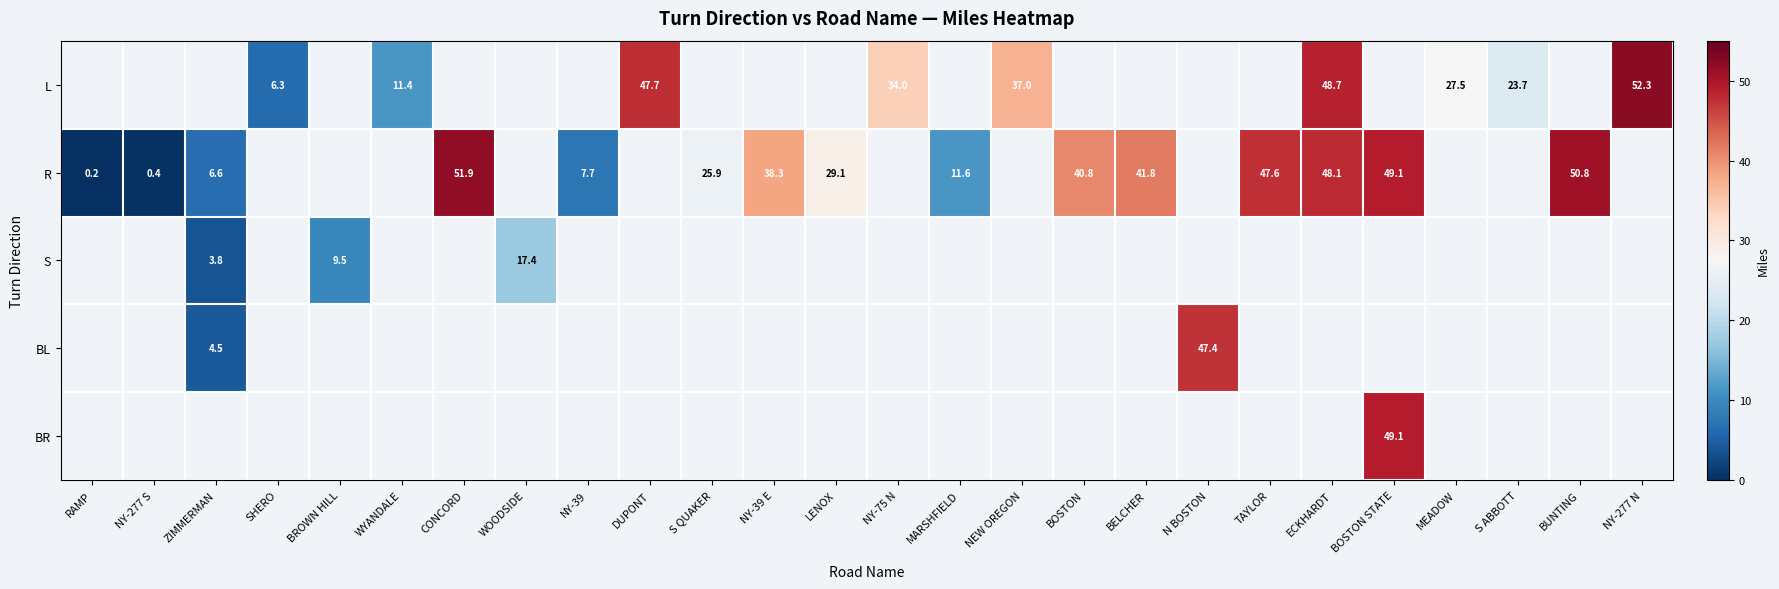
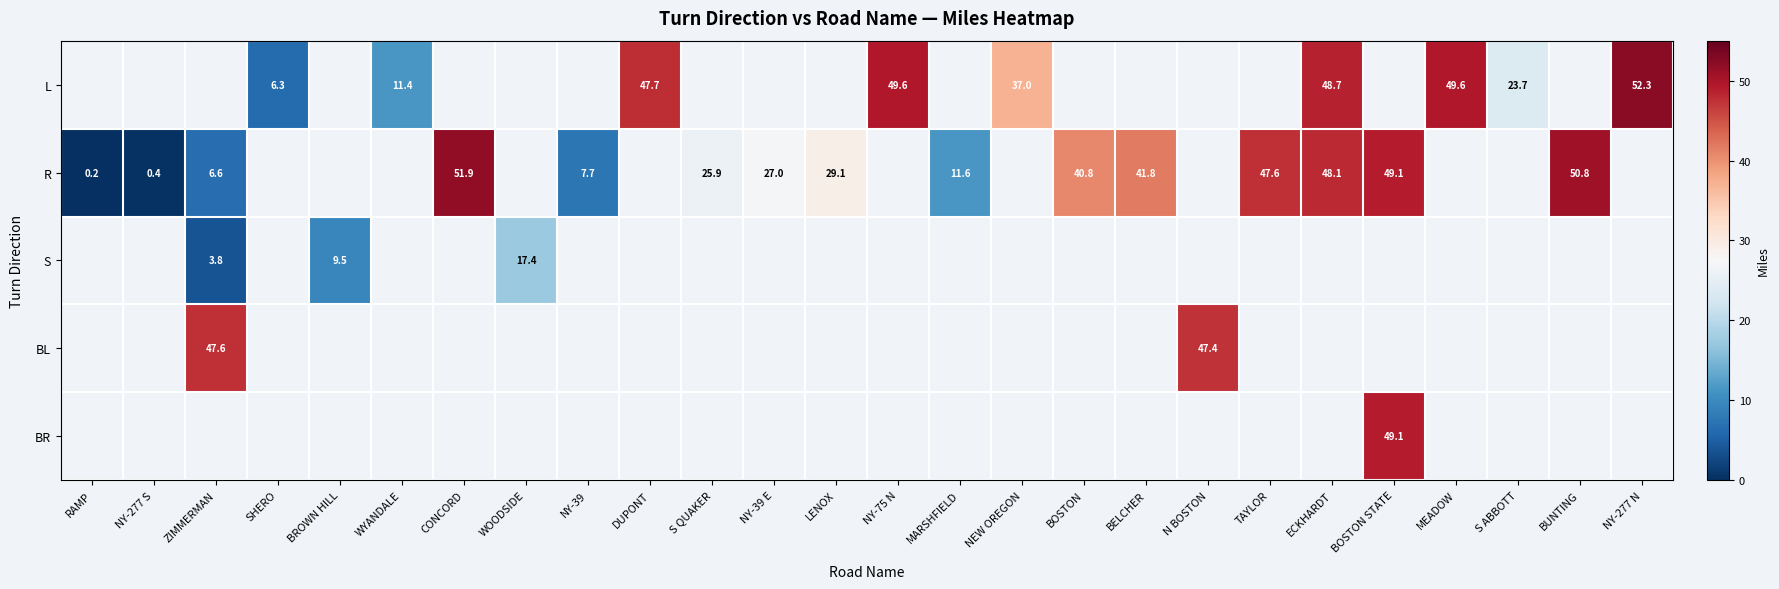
L, NY-75 N: 34.0 -> 49.6
L, MEADOW: 27.5 -> 49.6
R, NY-39 E: 38.3 -> 27.0
BL, ZIMMERMAN: 4.5 -> 47.6
